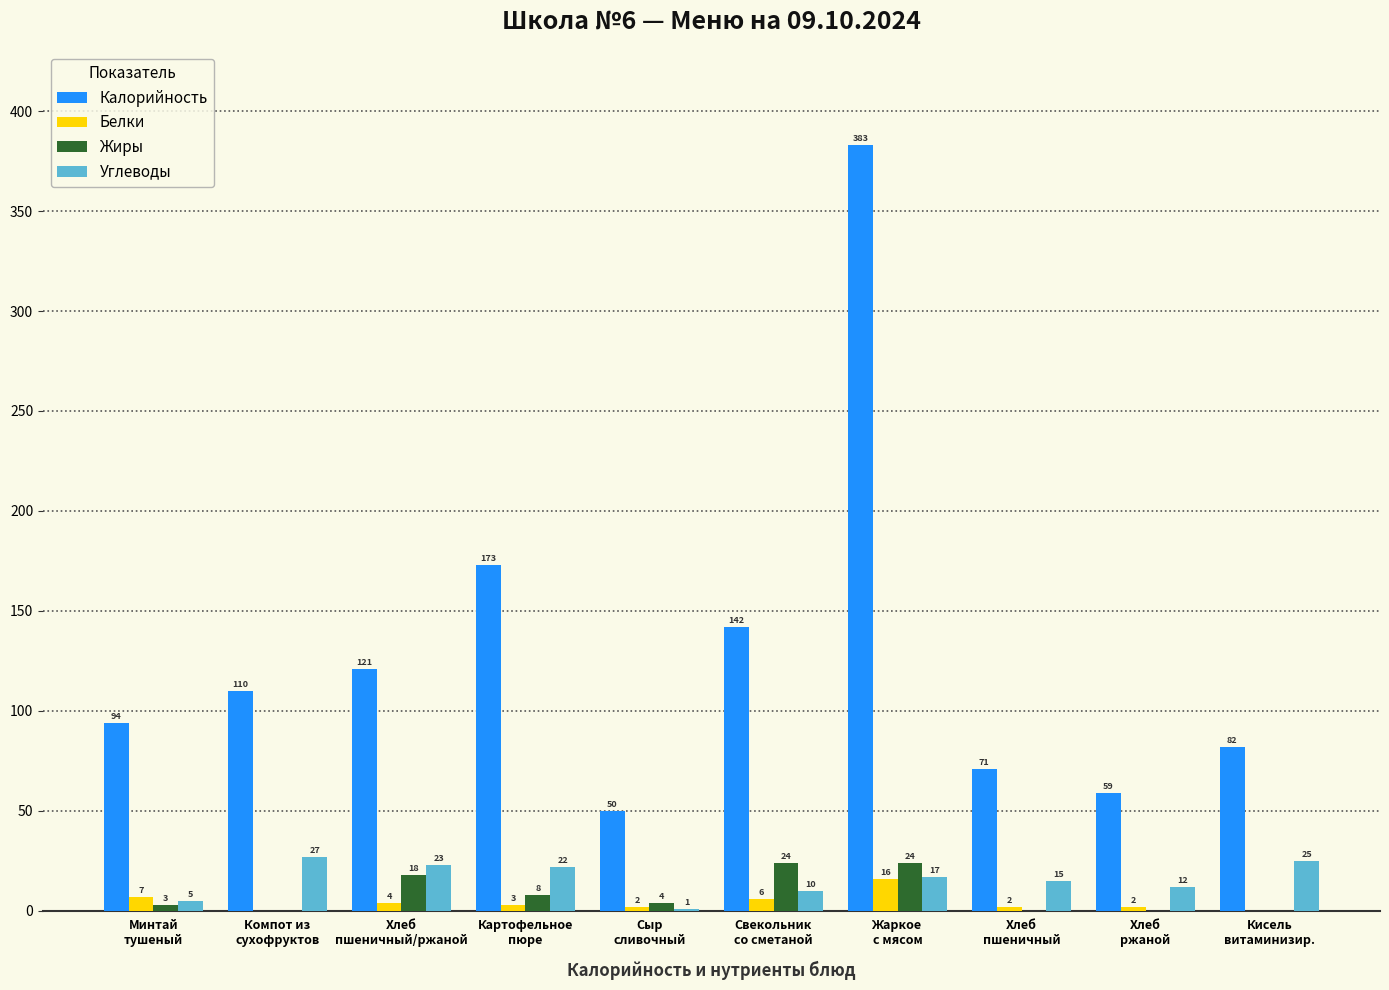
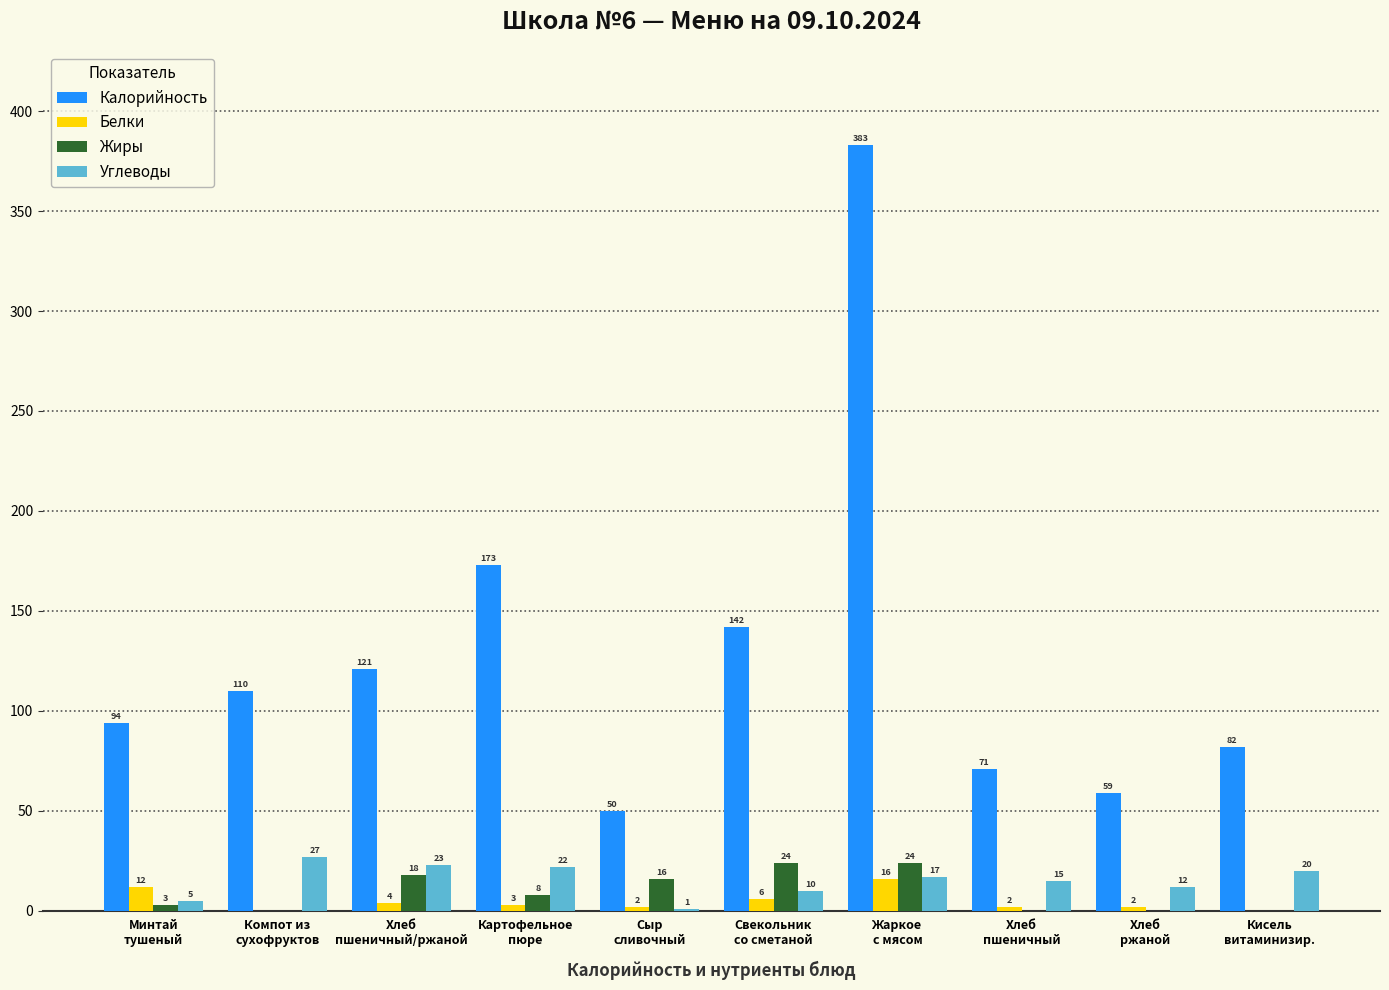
Белки, Минтай тушеный: 7 -> 12
Жиры, Сыр сливочный: 4 -> 16
Углеводы, Кисель витаминизир.: 25 -> 20
